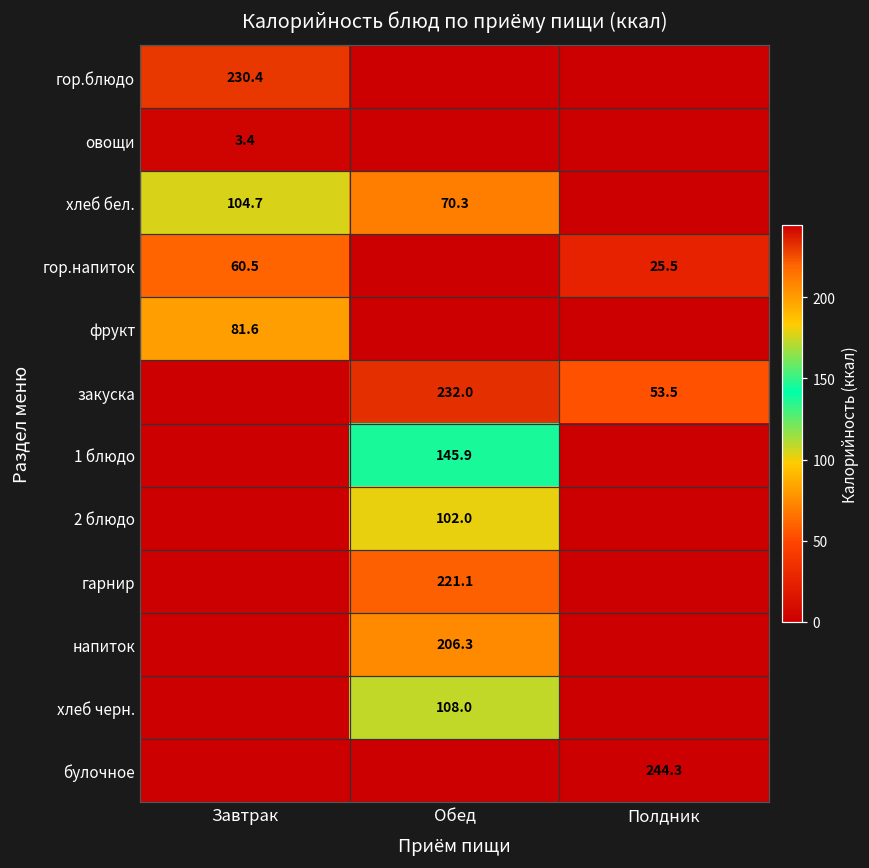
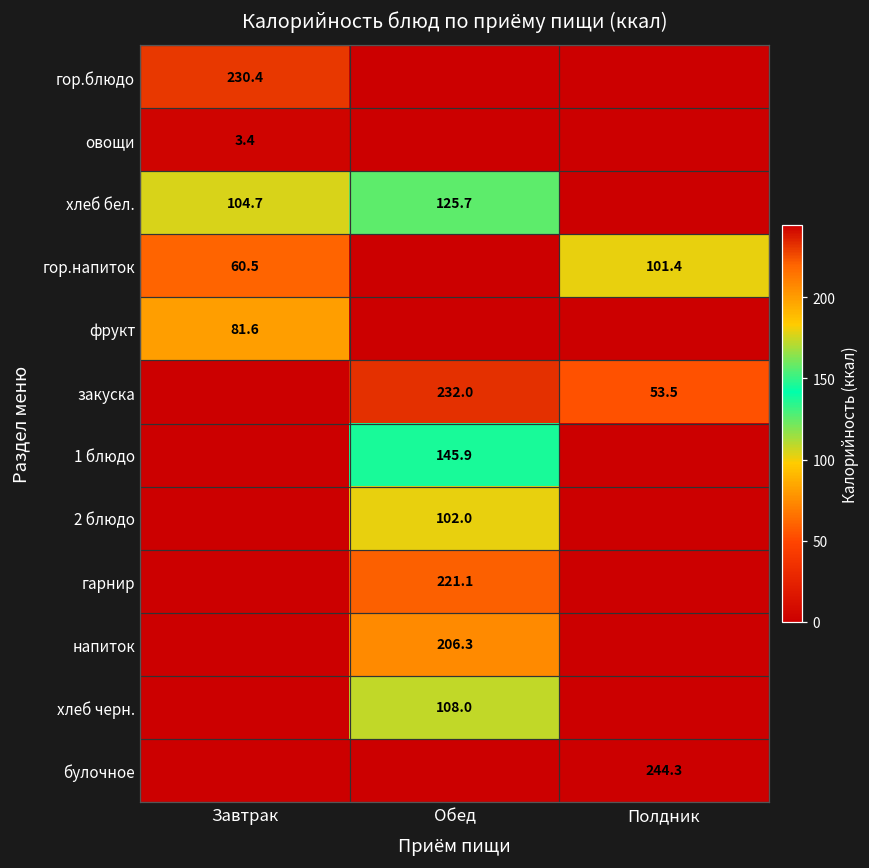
хлеб бел., Обед: 70.3 -> 125.7
гор.напиток, Полдник: 25.5 -> 101.4
